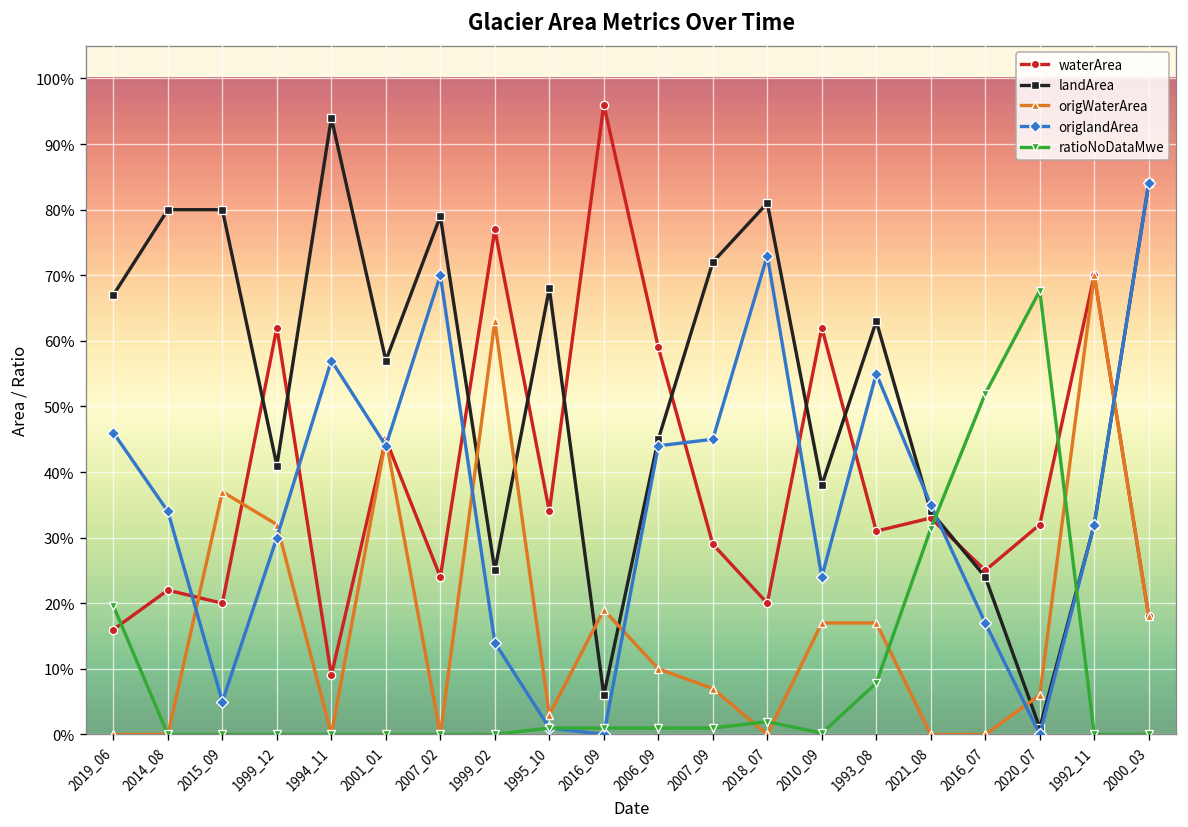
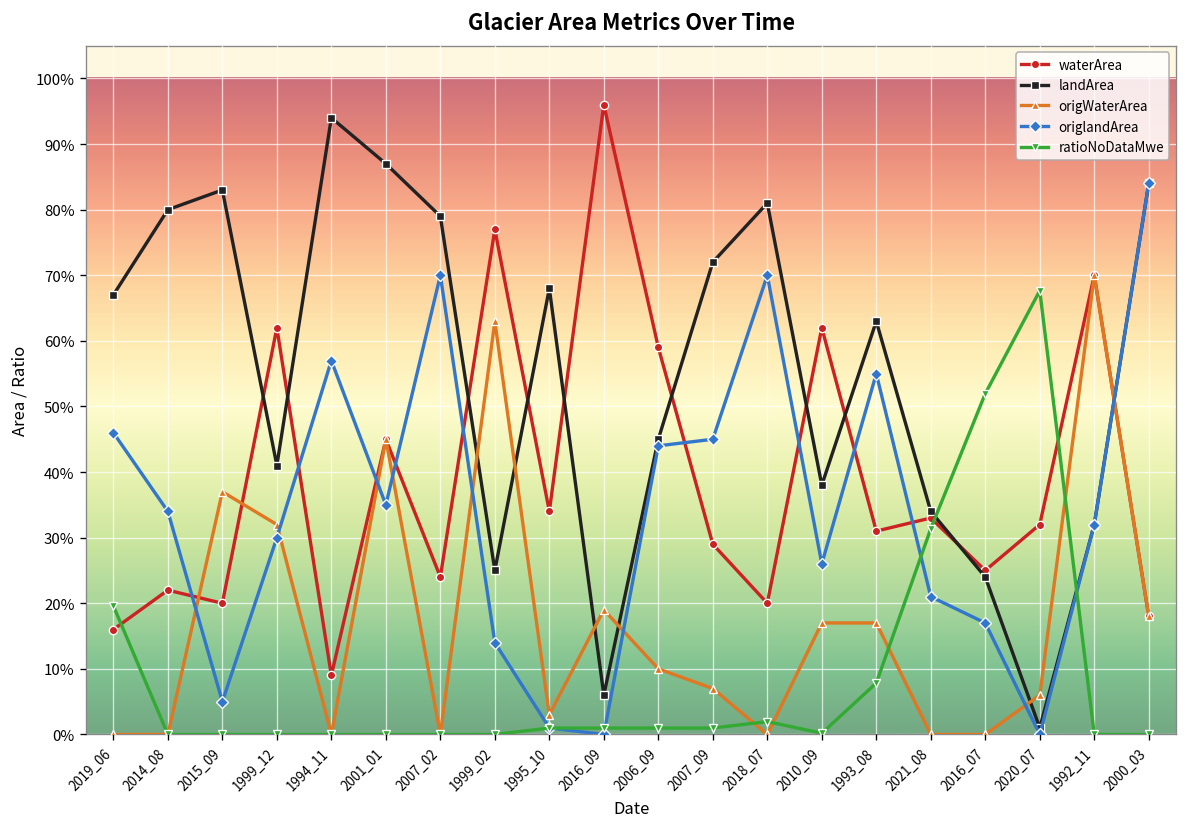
landArea, 2015_09: 80% -> 83%
landArea, 2001_01: 57% -> 87%
origlandArea, 2001_01: 44% -> 35%
origlandArea, 2018_07: 73% -> 70%
origlandArea, 2010_09: 24% -> 26%
origlandArea, 2021_08: 35% -> 21%
